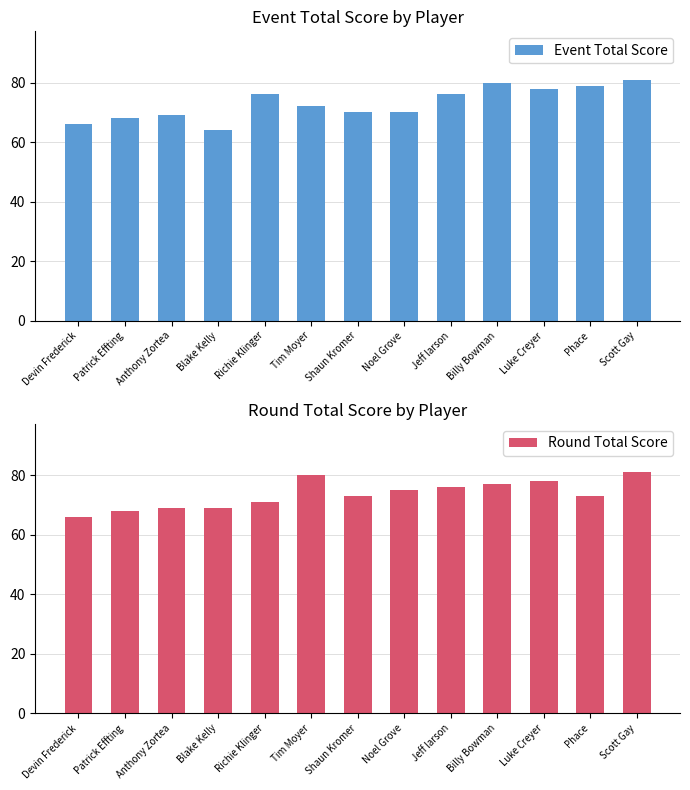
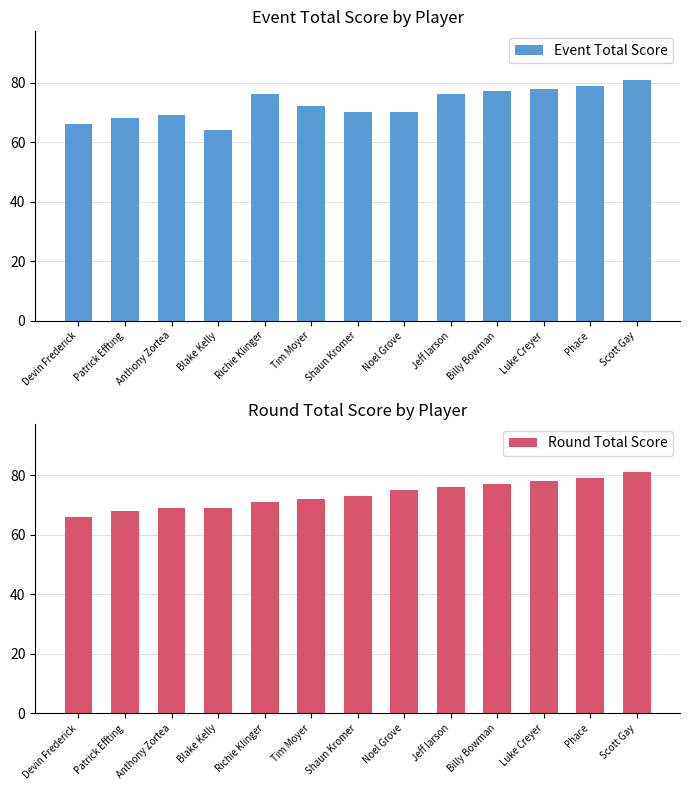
Event Total Score by Player, Billy Bowman: 80 -> 77
Round Total Score by Player, Tim Moyer: 80 -> 72
Round Total Score by Player, Phace: 73 -> 79
